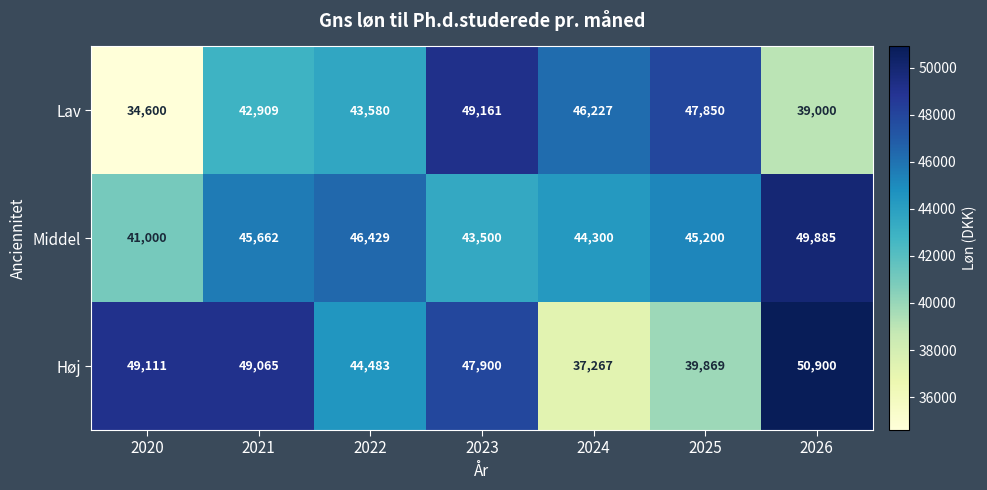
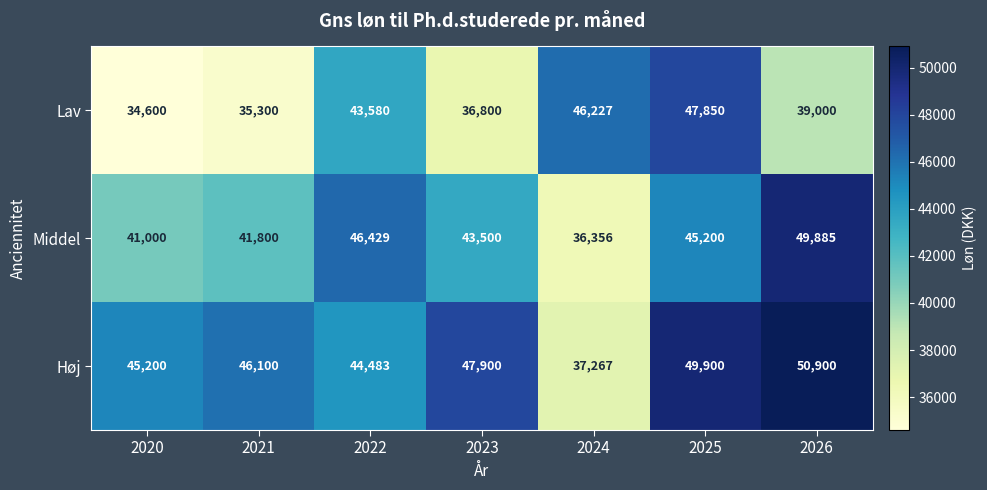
Lav, 2021: 42,909 -> 35,300
Lav, 2023: 49,161 -> 36,800
Middel, 2021: 45,662 -> 41,800
Middel, 2024: 44,300 -> 36,356
Høj, 2020: 49,111 -> 45,200
Høj, 2021: 49,065 -> 46,100
Høj, 2025: 39,869 -> 49,900
